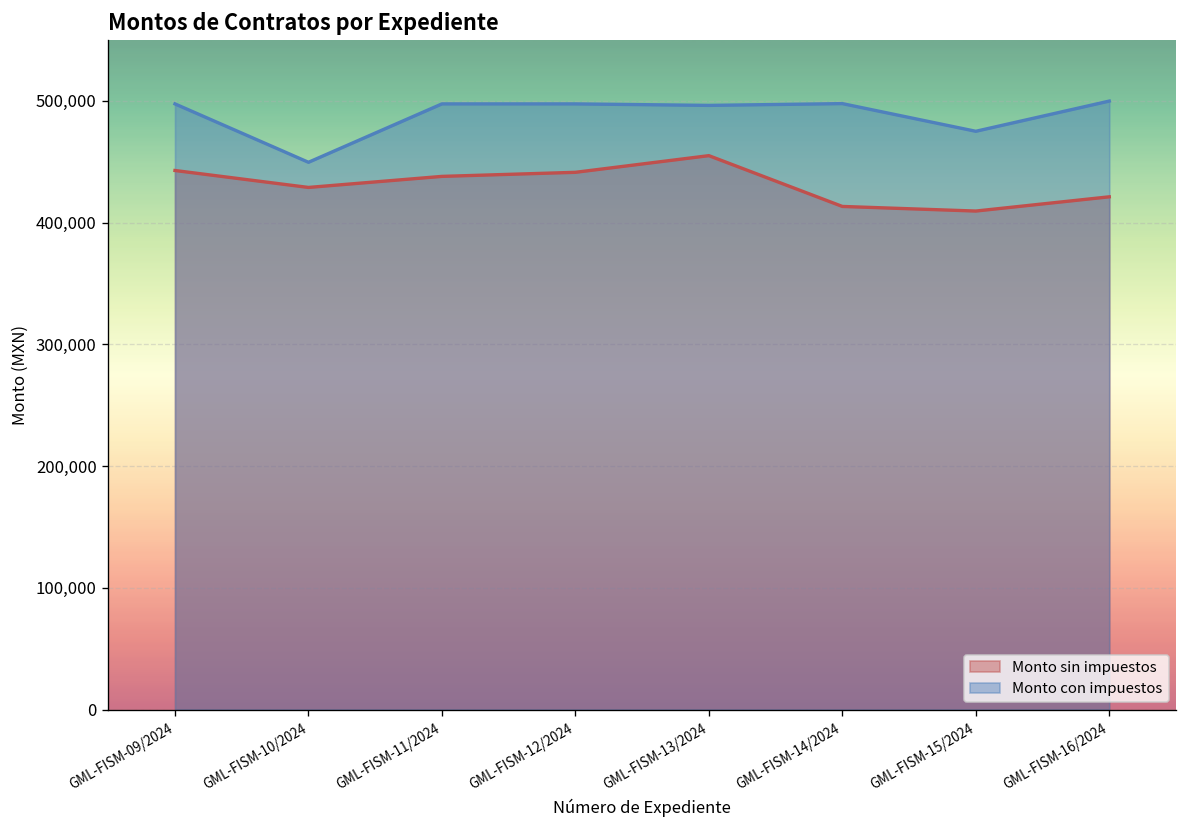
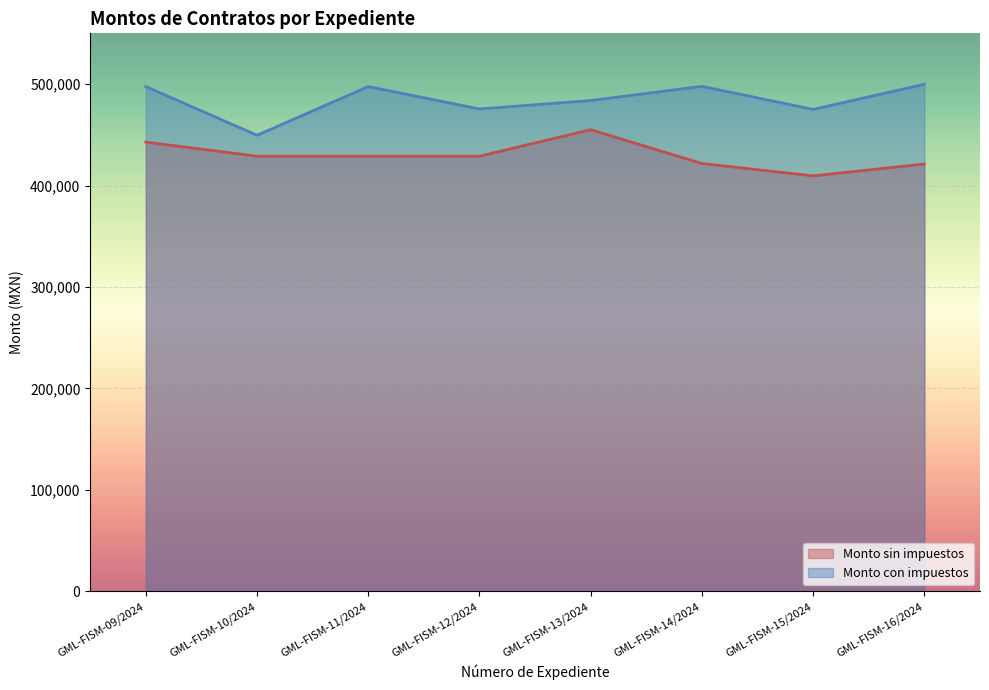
Monto sin impuestos, GML-FISM-11/2024: 438,000 -> 429,000
Monto sin impuestos, GML-FISM-12/2024: 441,000 -> 429,000
Monto con impuestos, GML-FISM-12/2024: 498,000 -> 475,000
Monto con impuestos, GML-FISM-13/2024: 496,000 -> 484,000
Monto sin impuestos, GML-FISM-14/2024: 413,000 -> 422,000
